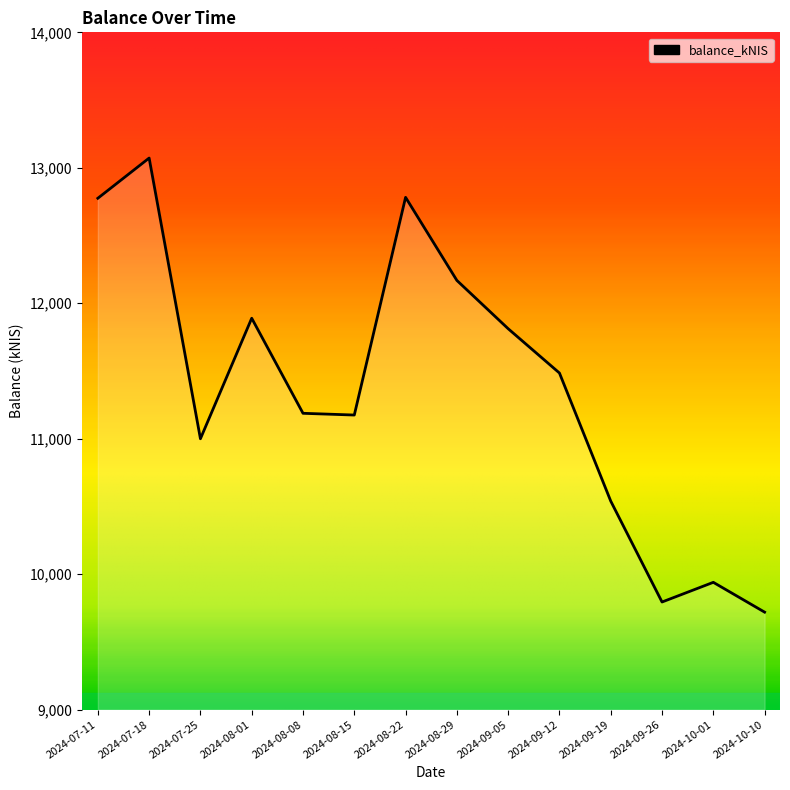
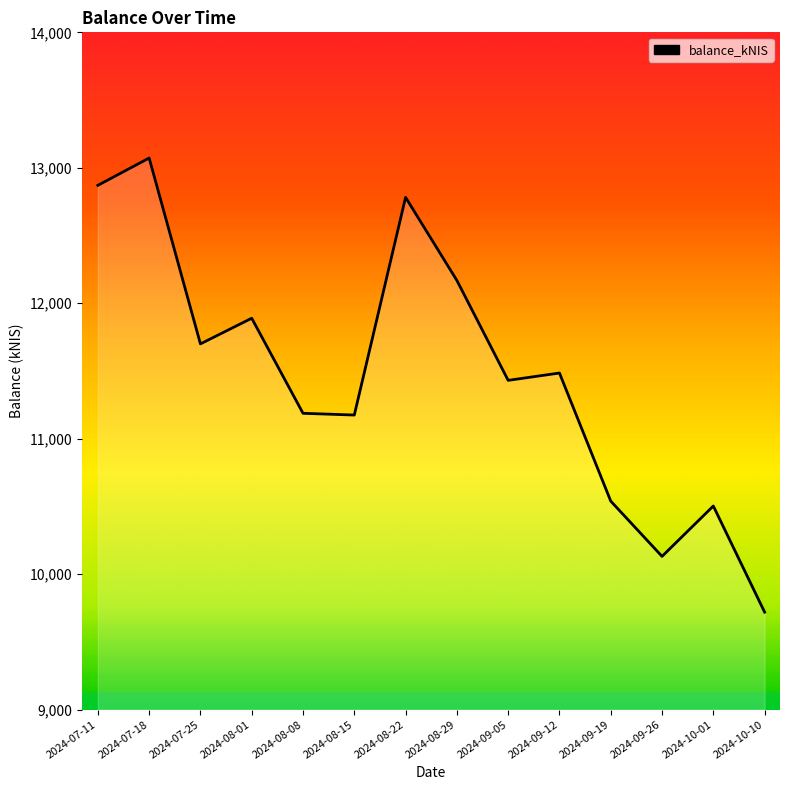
2024-07-11: 12,780 -> 12,870
2024-07-25: 11,000 -> 11,700
2024-09-05: 11,810 -> 11,430
2024-09-26: 9,790 -> 10,130
2024-10-01: 9,940 -> 10,500
